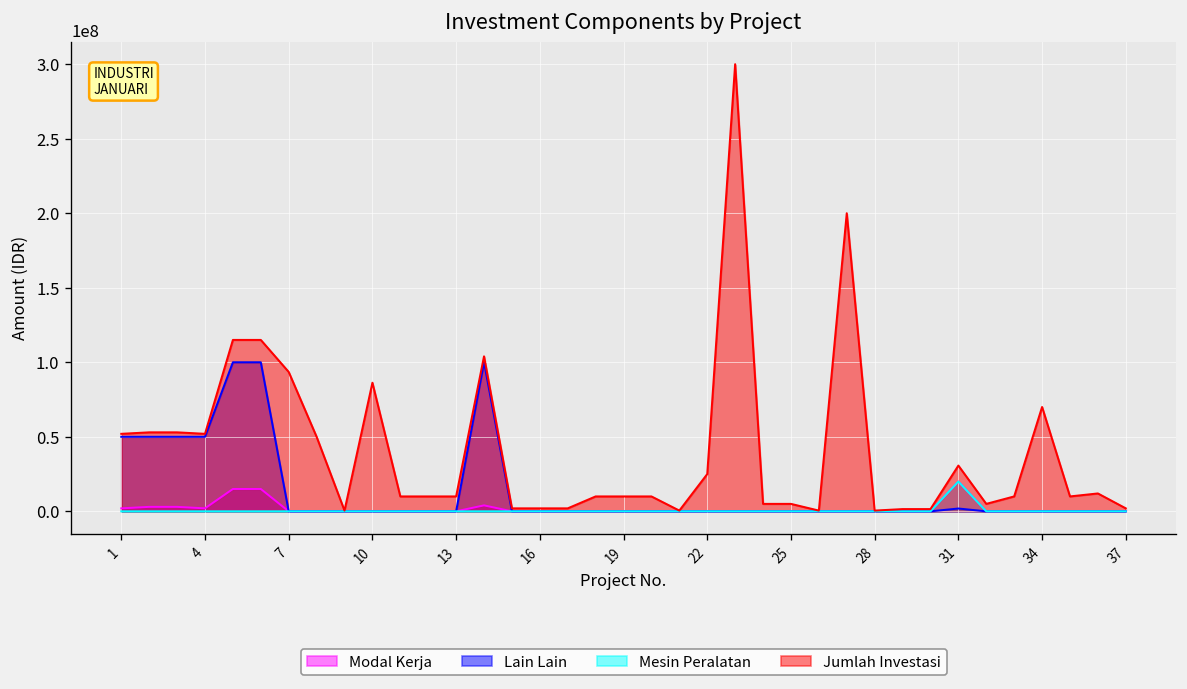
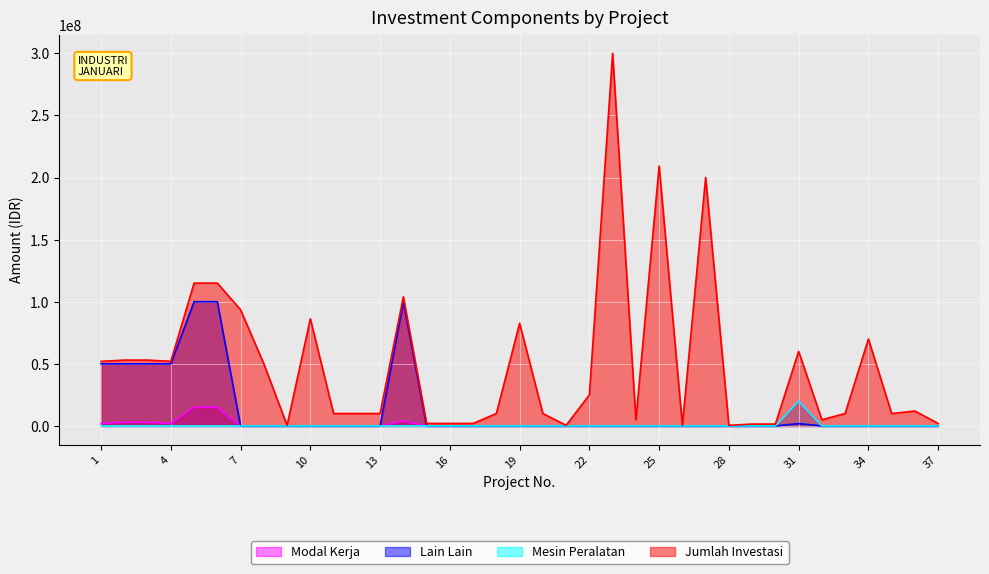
Jumlah Investasi, 19: 10000000 -> 83000000
Jumlah Investasi, 25: 5000000 -> 209000000
Jumlah Investasi, 31: 31000000 -> 60000000
